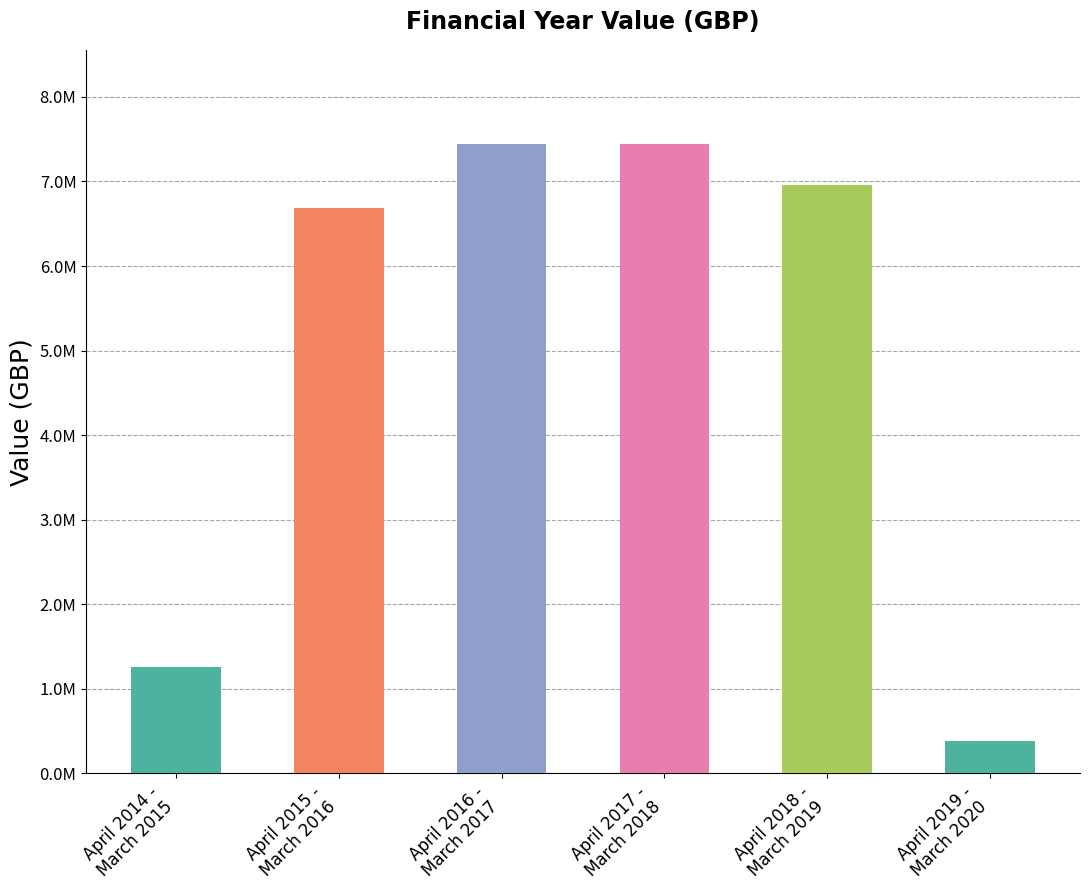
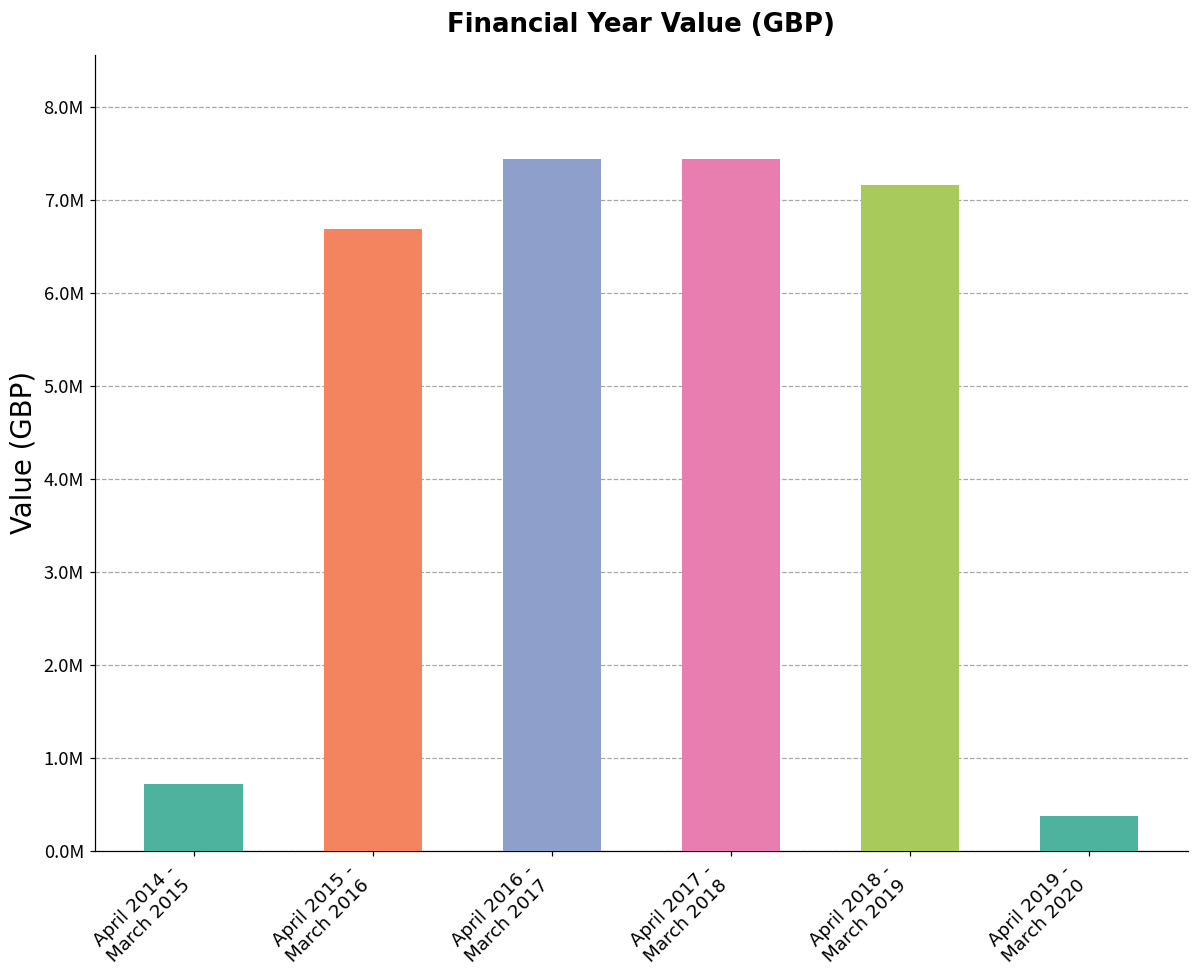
April 2014 - March 2015: 1300000 -> 700000
April 2018 - March 2019: 7000000 -> 7200000
